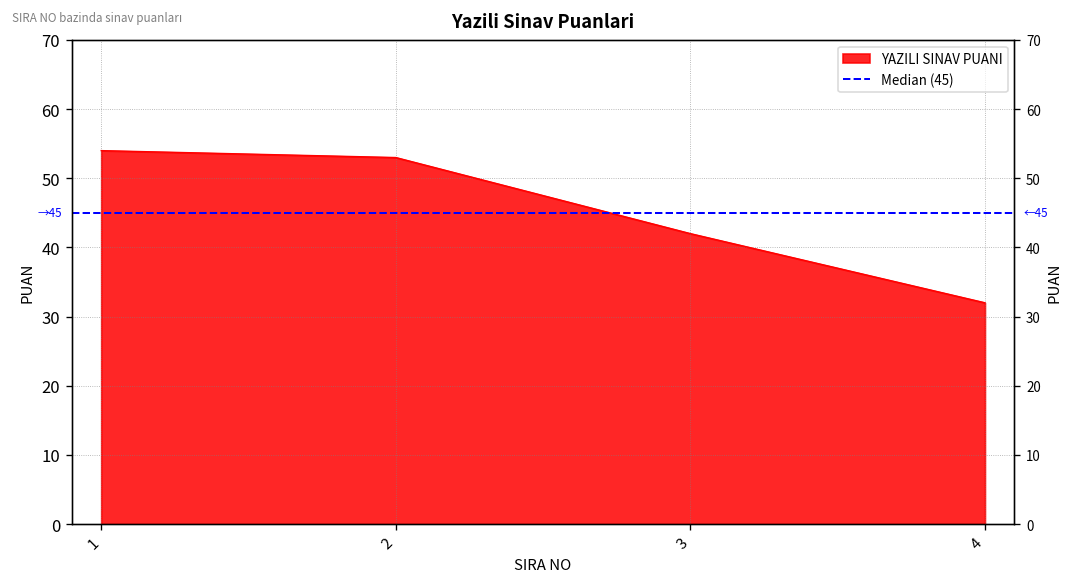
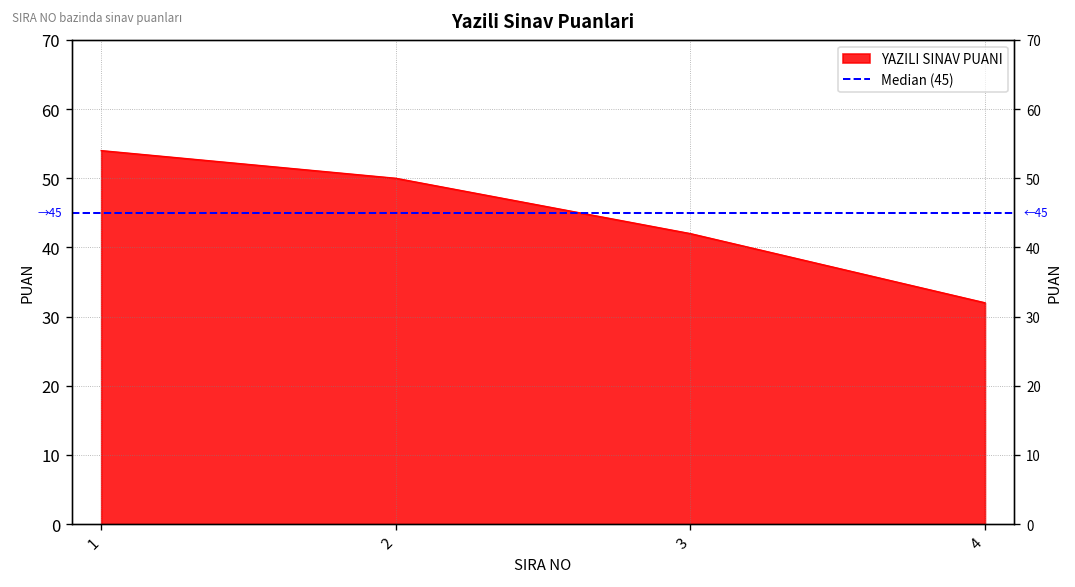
2: 53 -> 50
